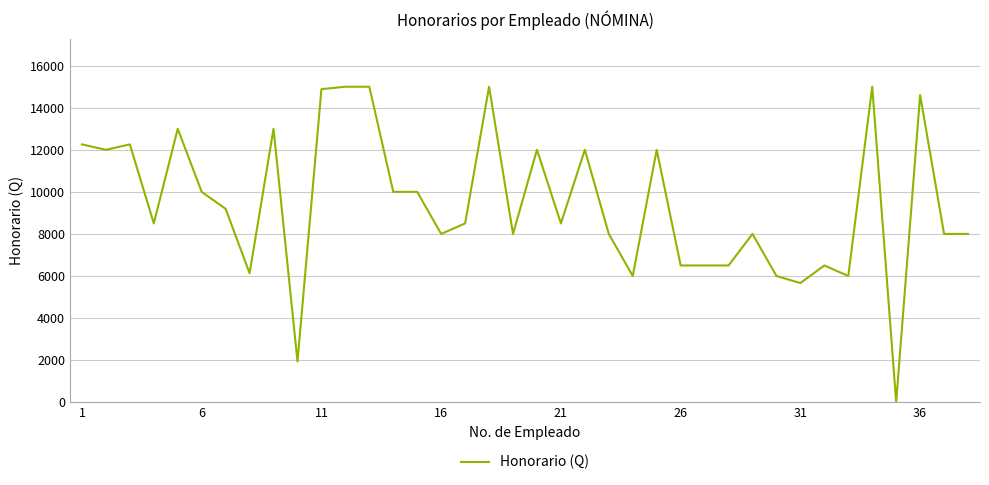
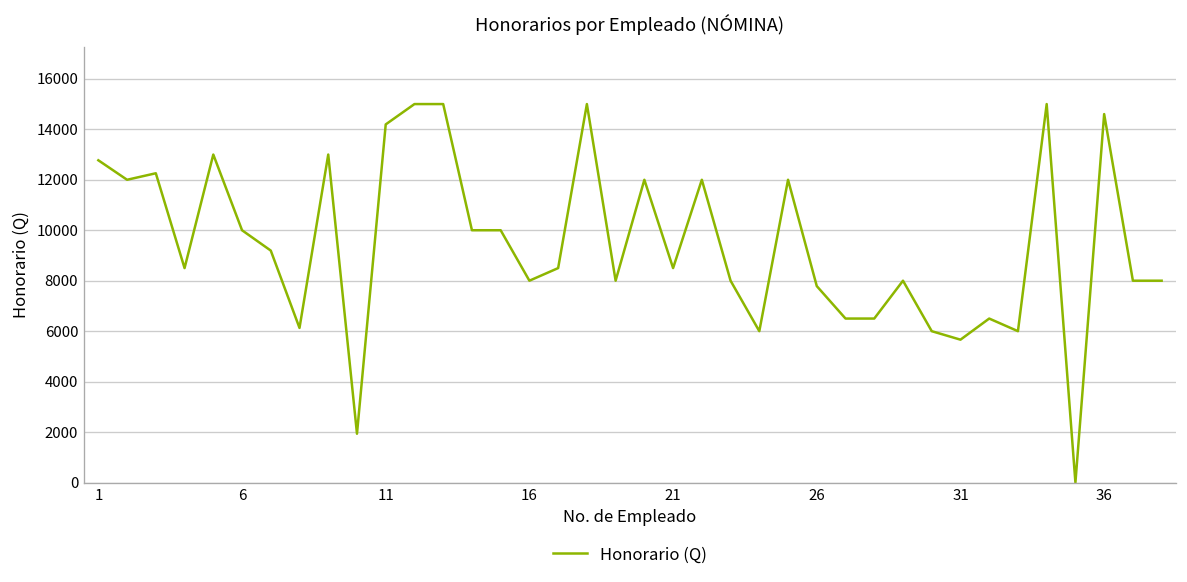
1: 12300 -> 12800
11: 14900 -> 14200
26: 6500 -> 7800
